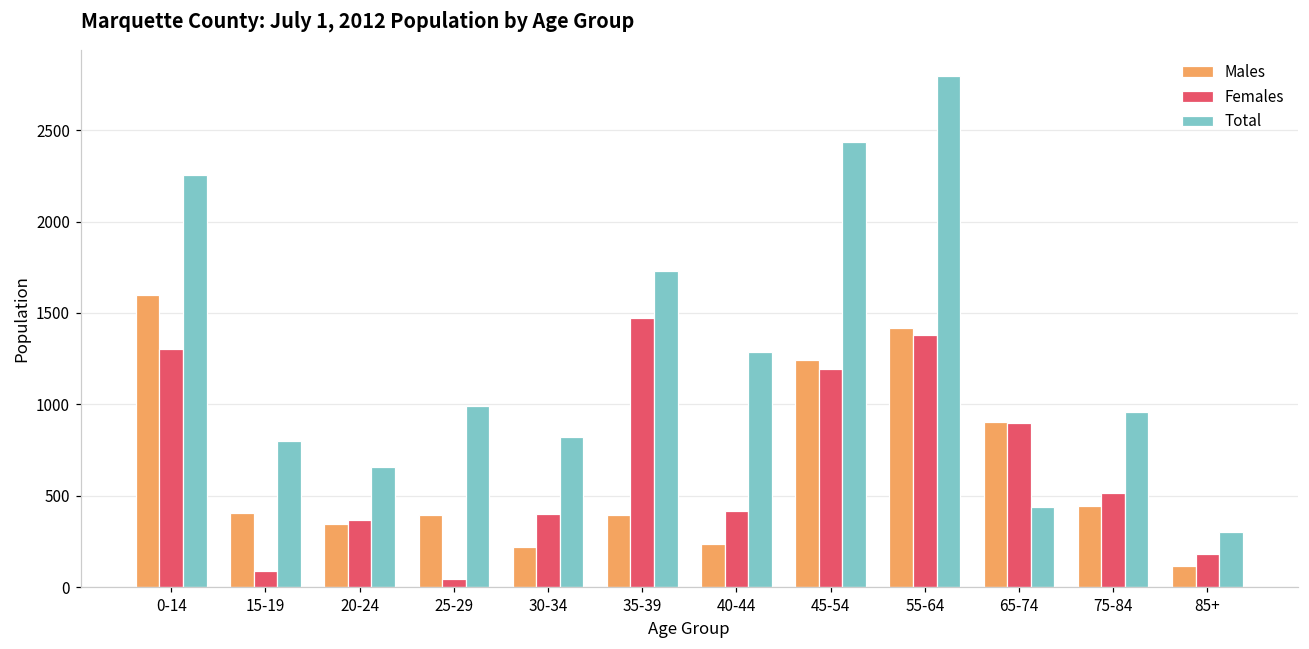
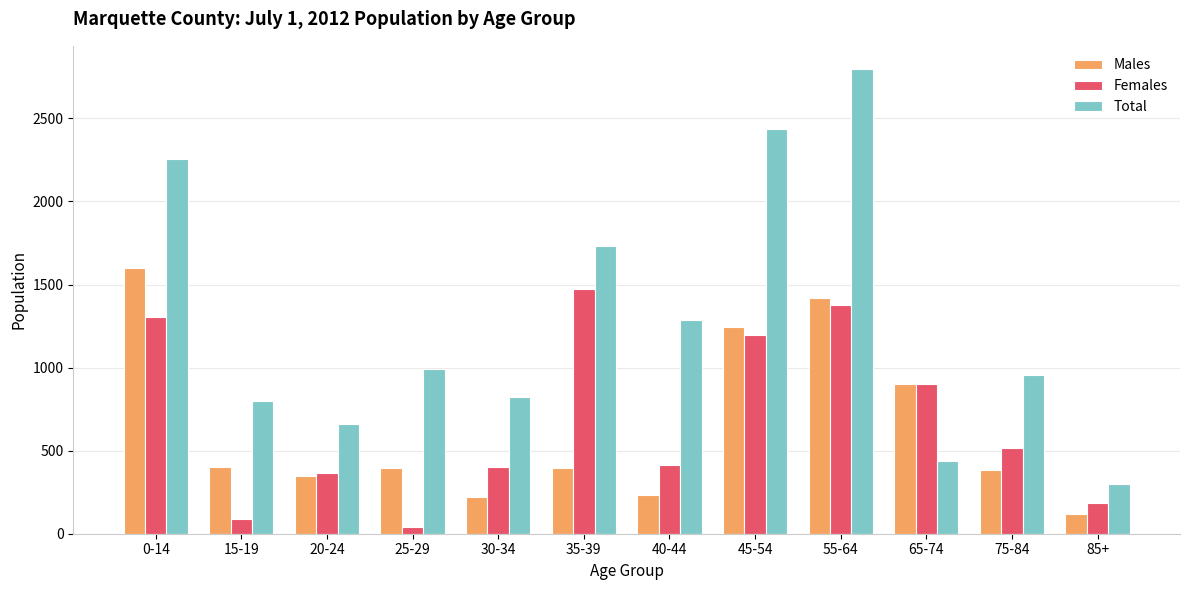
Males, 75-84: 440 -> 380
